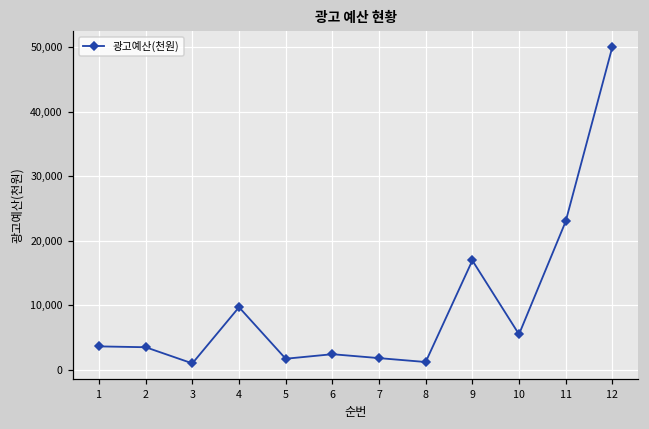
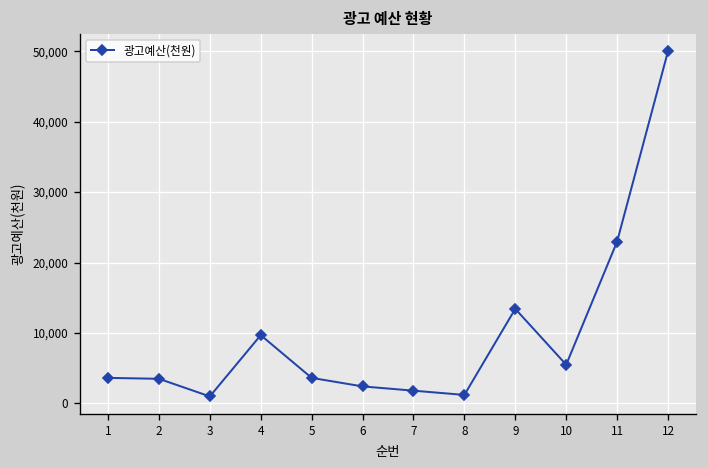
5: 2,000 -> 4,000
9: 17,000 -> 13,000
